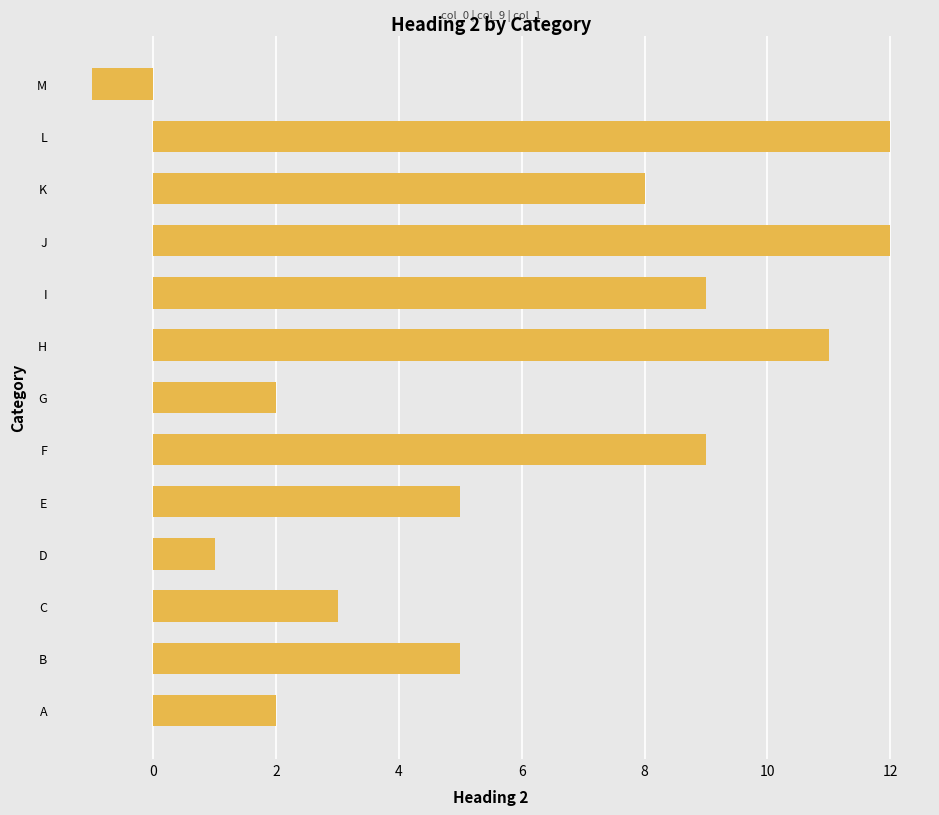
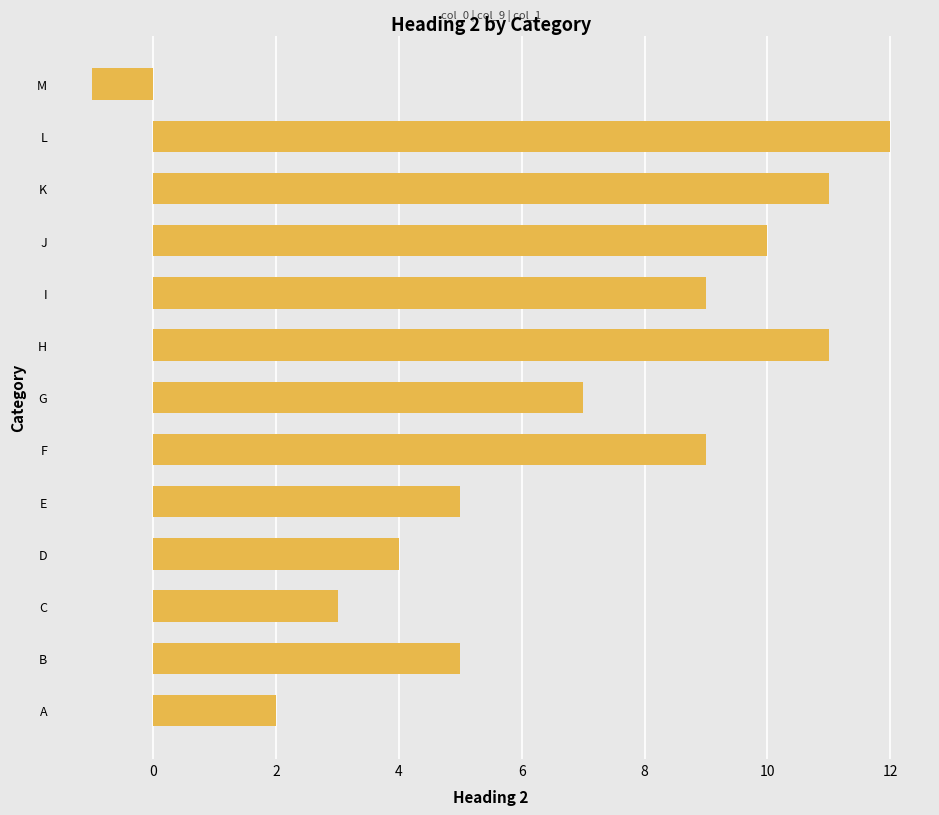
K: 8 -> 11
J: 12 -> 10
G: 2 -> 7
D: 1 -> 4
